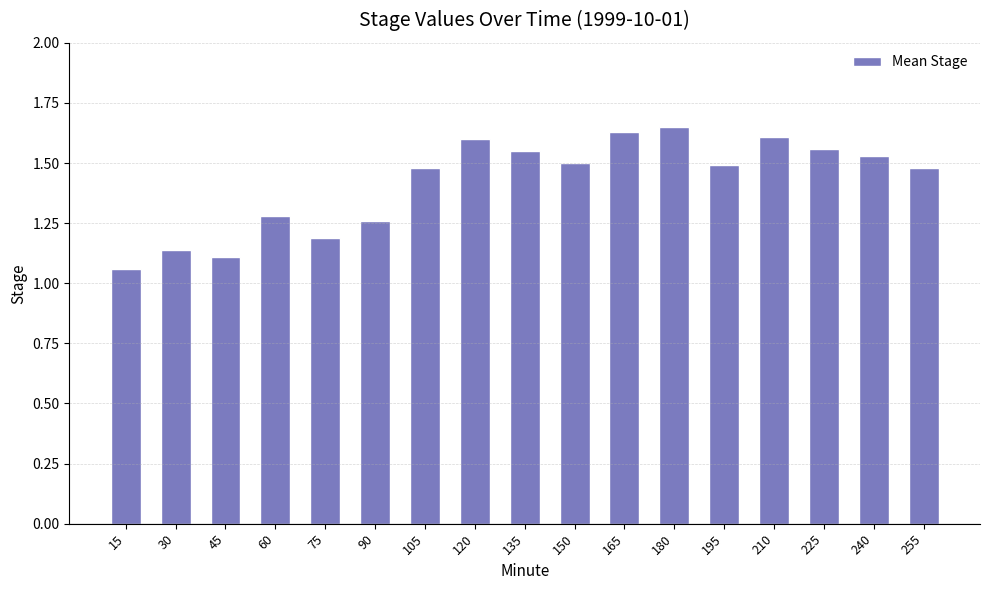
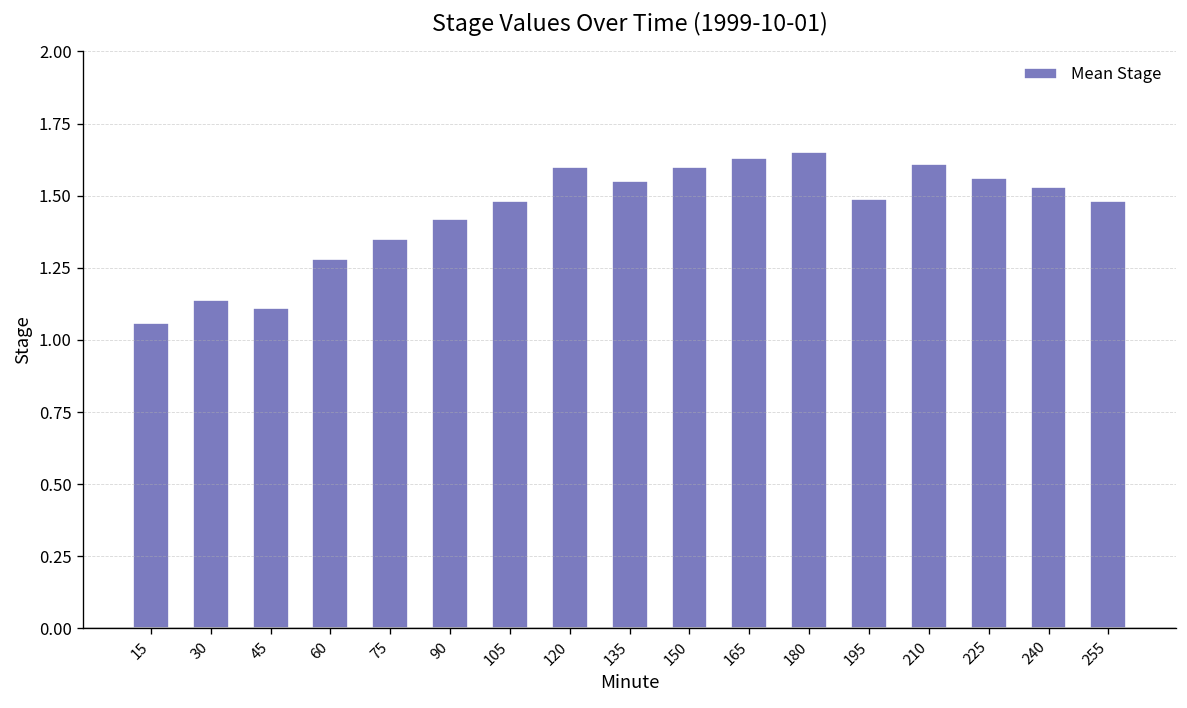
75: 1.19 -> 1.35
90: 1.26 -> 1.42
150: 1.5 -> 1.6
